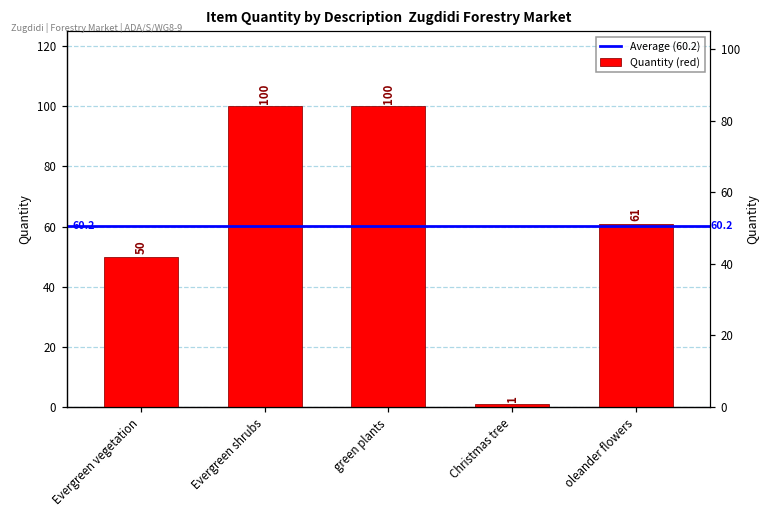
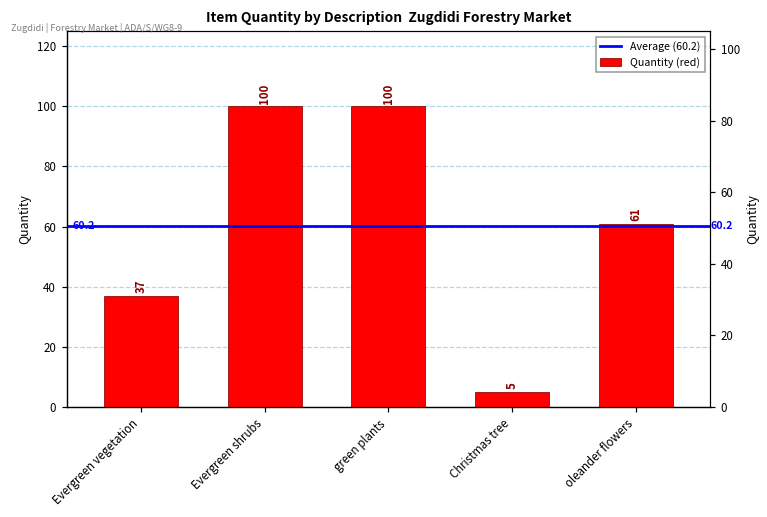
Evergreen vegetation: 50 -> 37
Christmas tree: 1 -> 5
